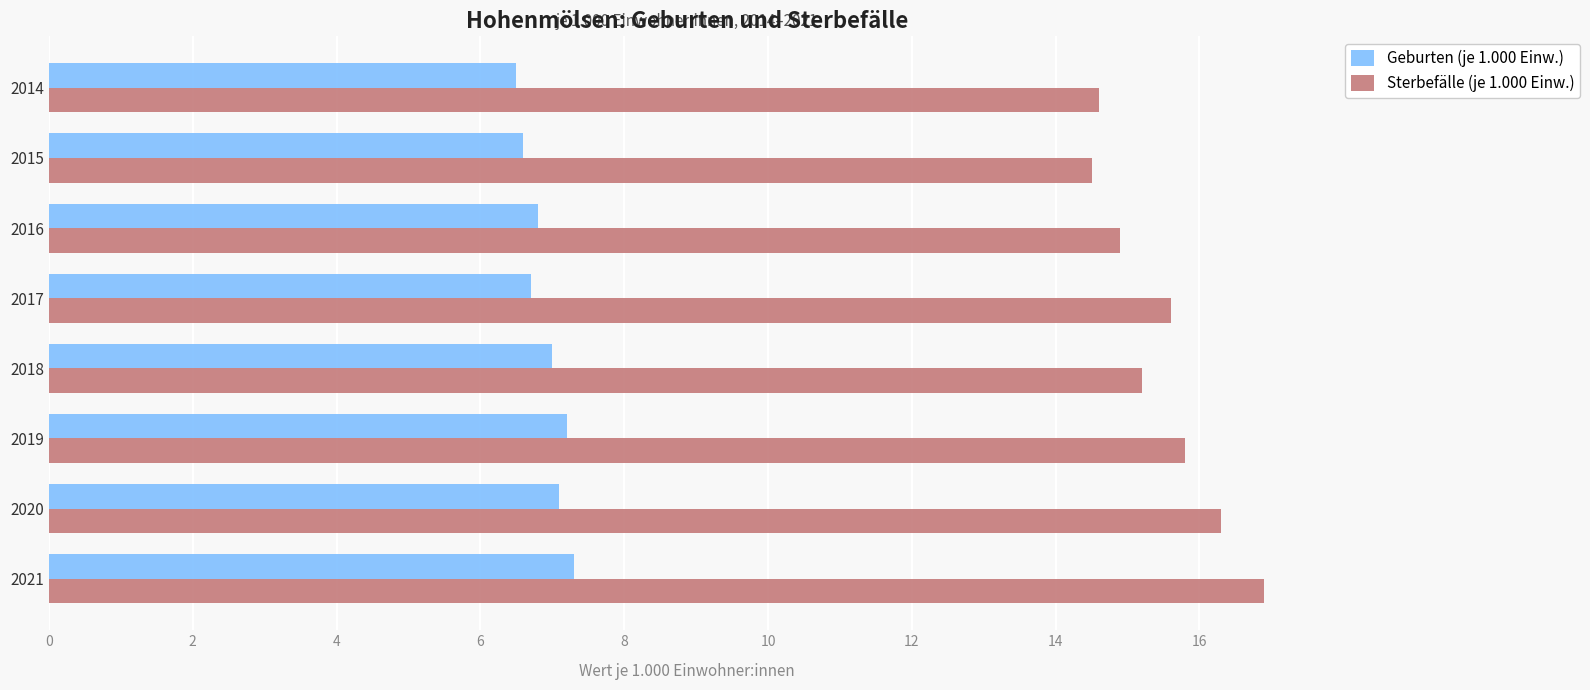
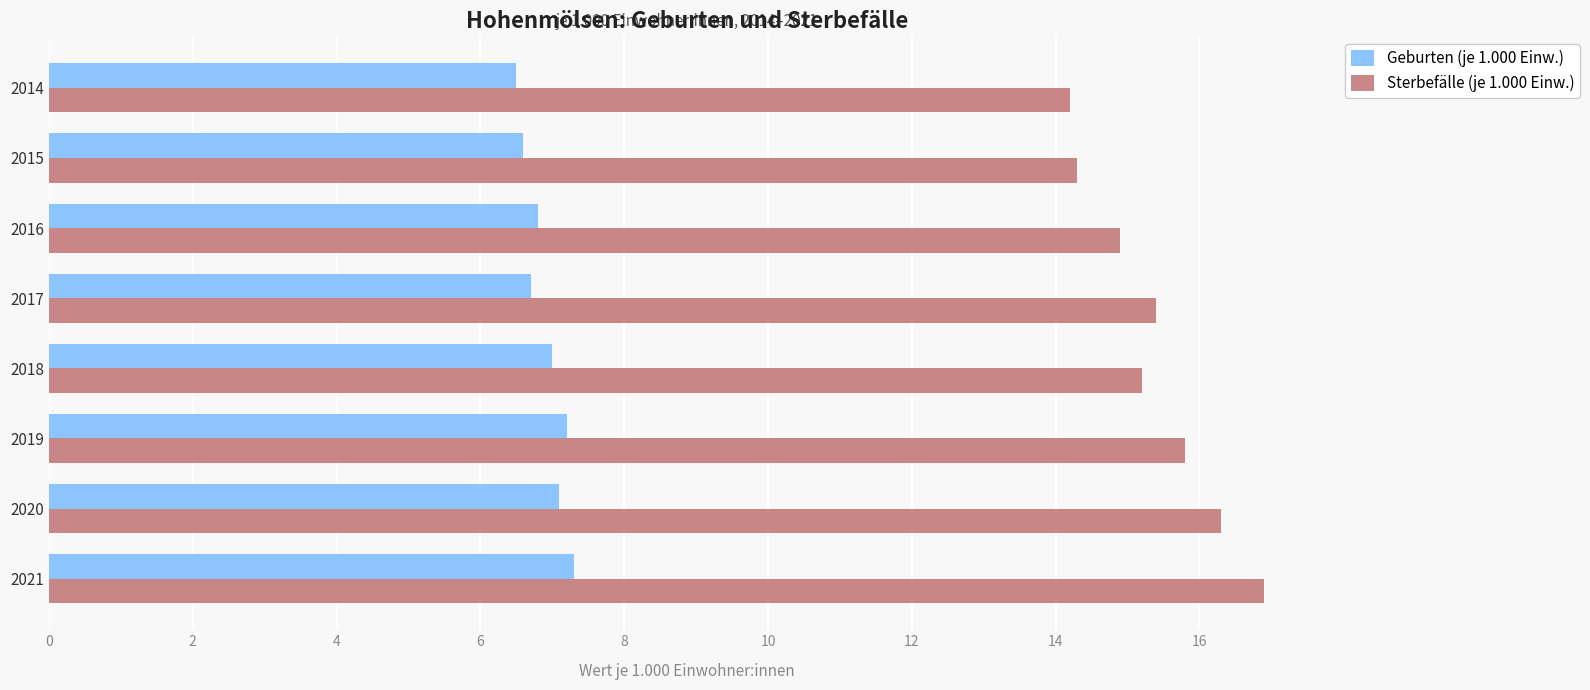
Sterbefälle (je 1.000 Einw.), 2014: 14.6 -> 14.2
Sterbefälle (je 1.000 Einw.), 2015: 14.5 -> 14.3
Sterbefälle (je 1.000 Einw.), 2017: 15.6 -> 15.4
